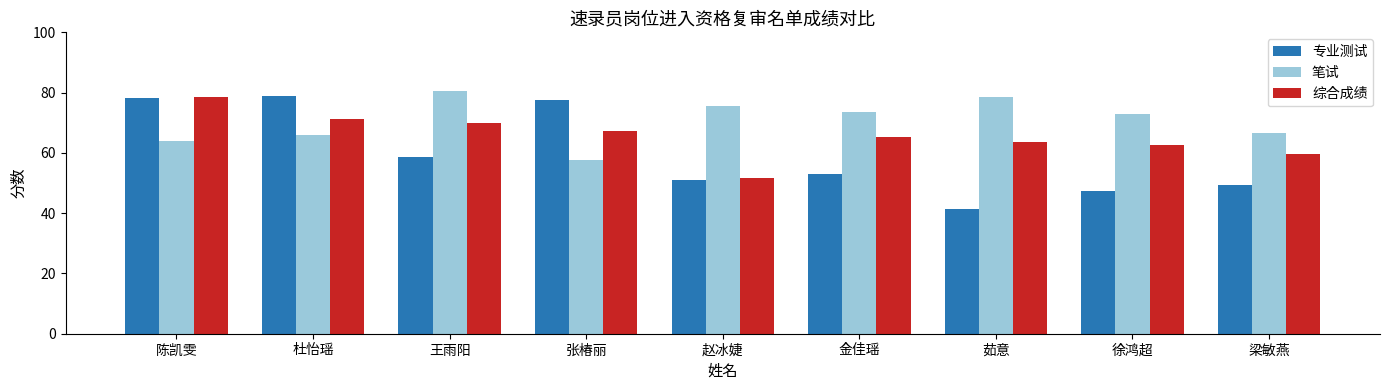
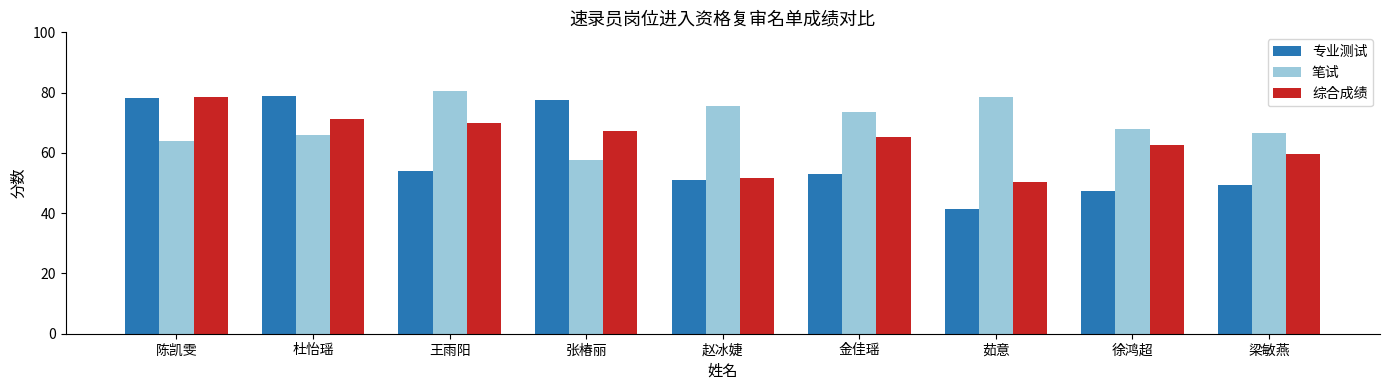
专业测试, 王雨阳: 59 -> 54
综合成绩, 茹意: 64 -> 50
笔试, 徐鸿超: 73 -> 68
